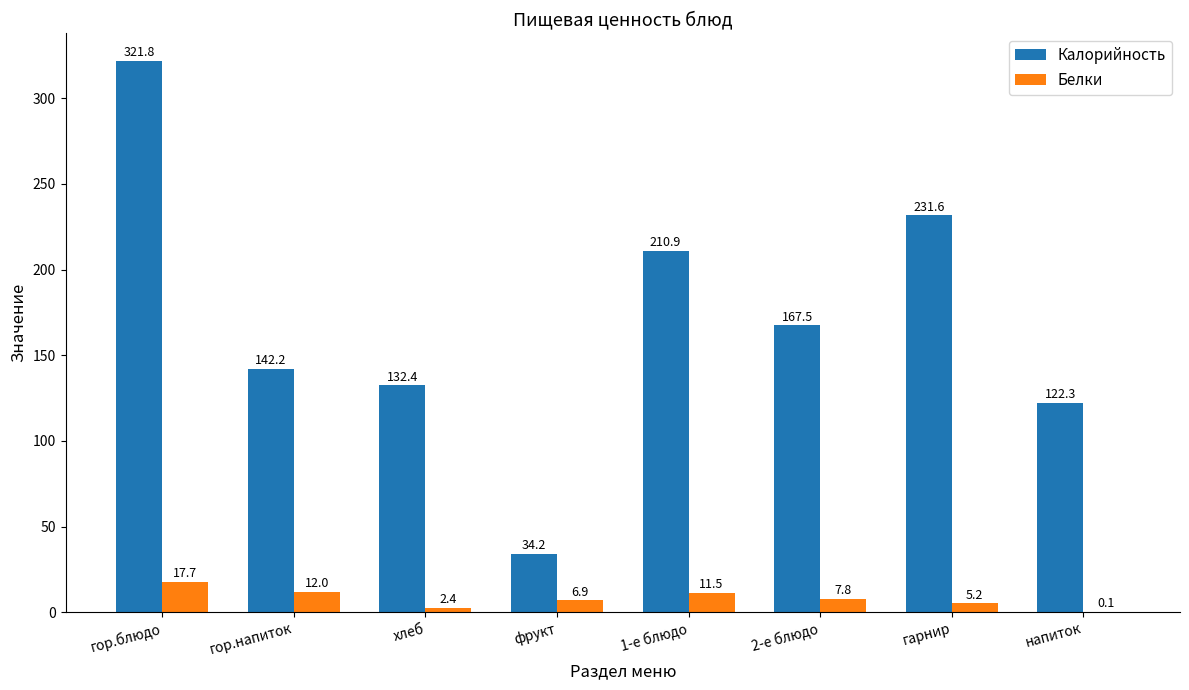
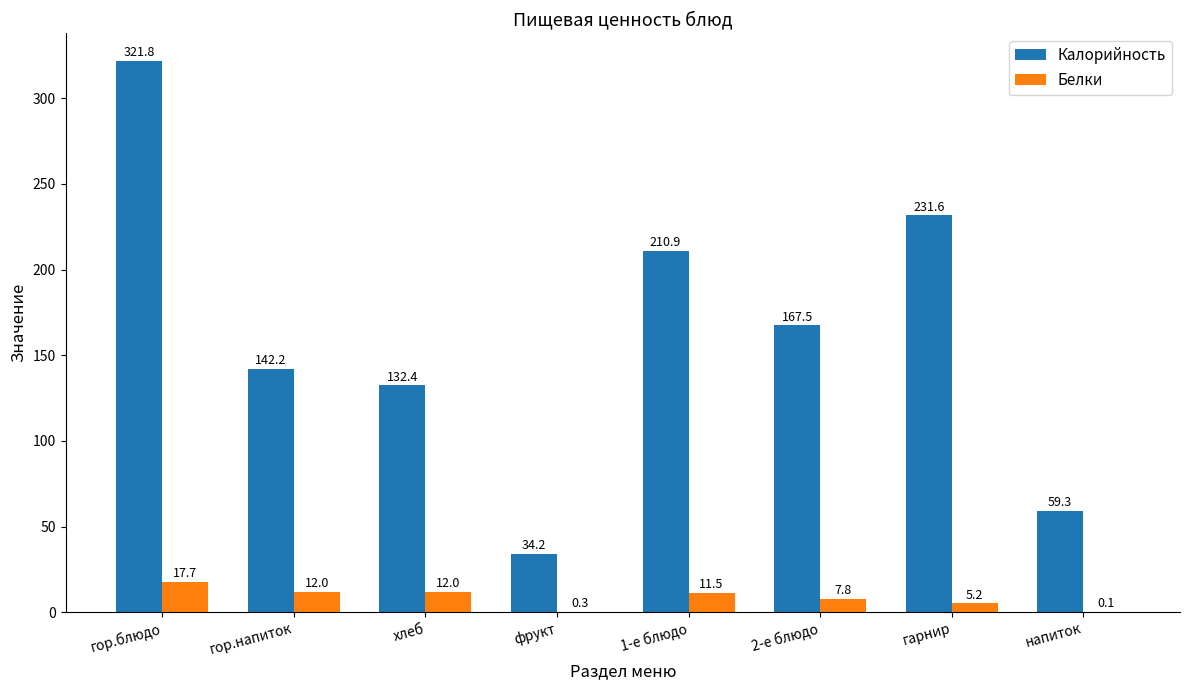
Белки, хлеб: 2.4 -> 12.0
Белки, фрукт: 6.9 -> 0.3
Калорийность, напиток: 122.3 -> 59.3
